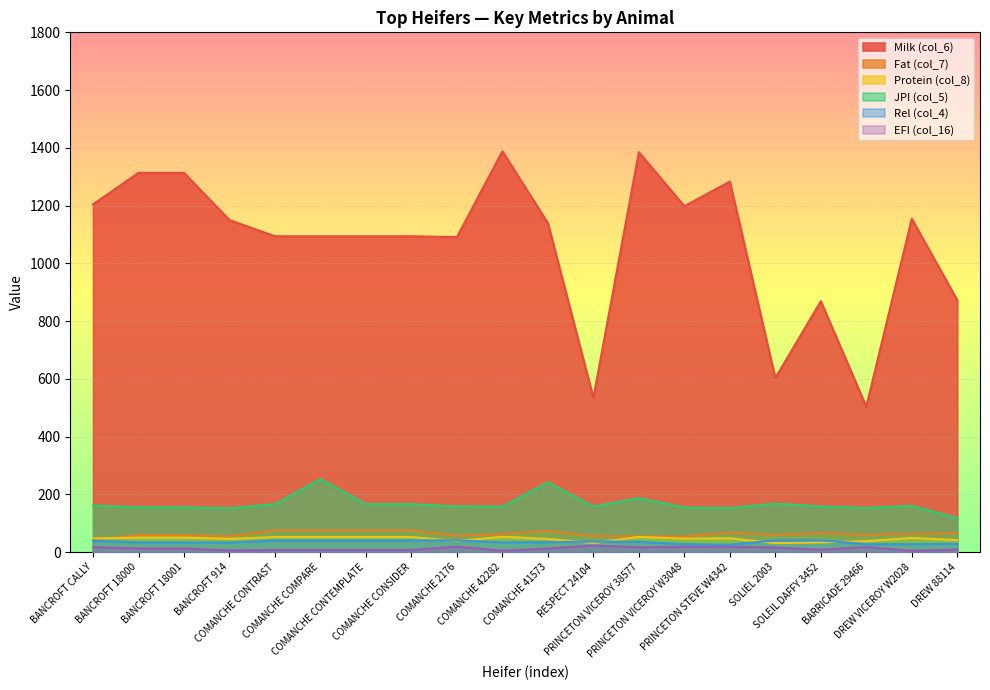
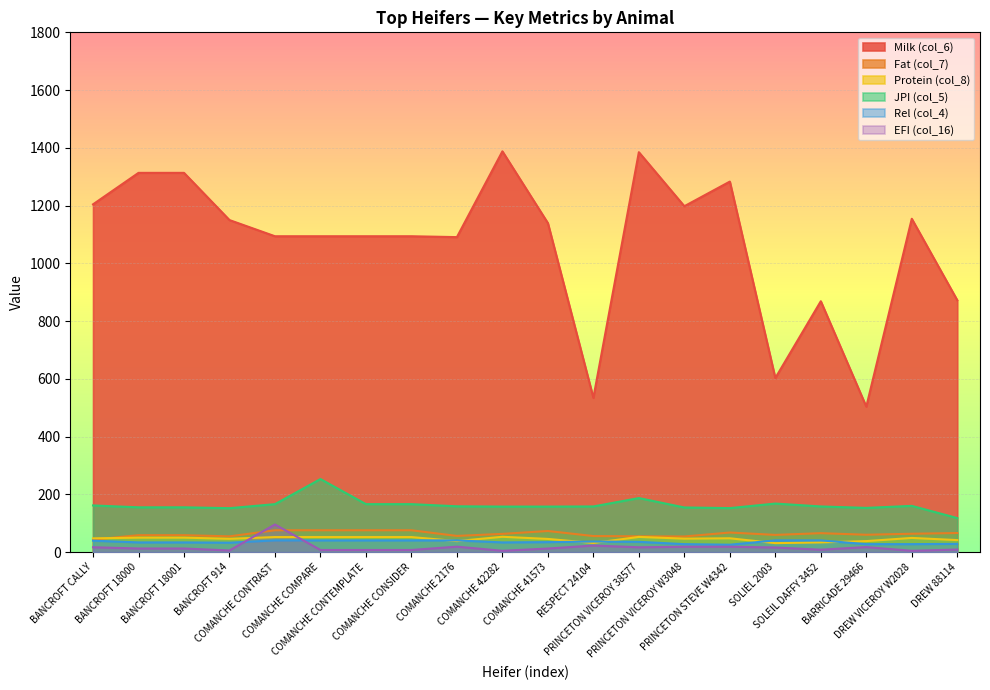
EFI (col_16), COMANCHE CONTRAST: 10 -> 100
JPI (col_5), COMANCHE 41573: 240 -> 160
